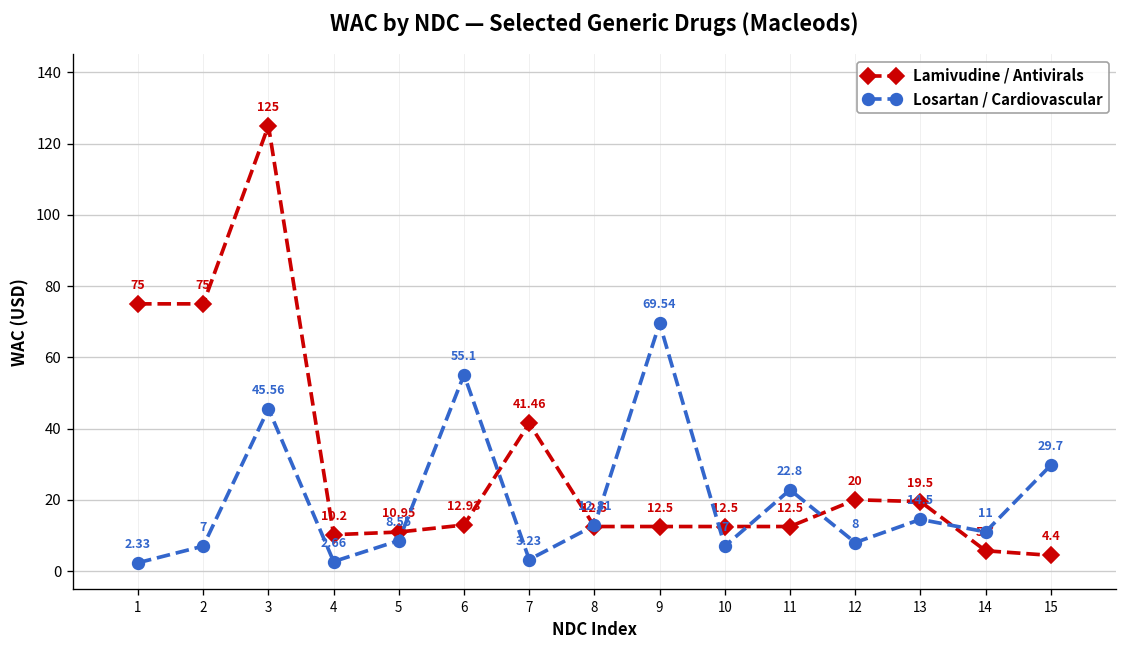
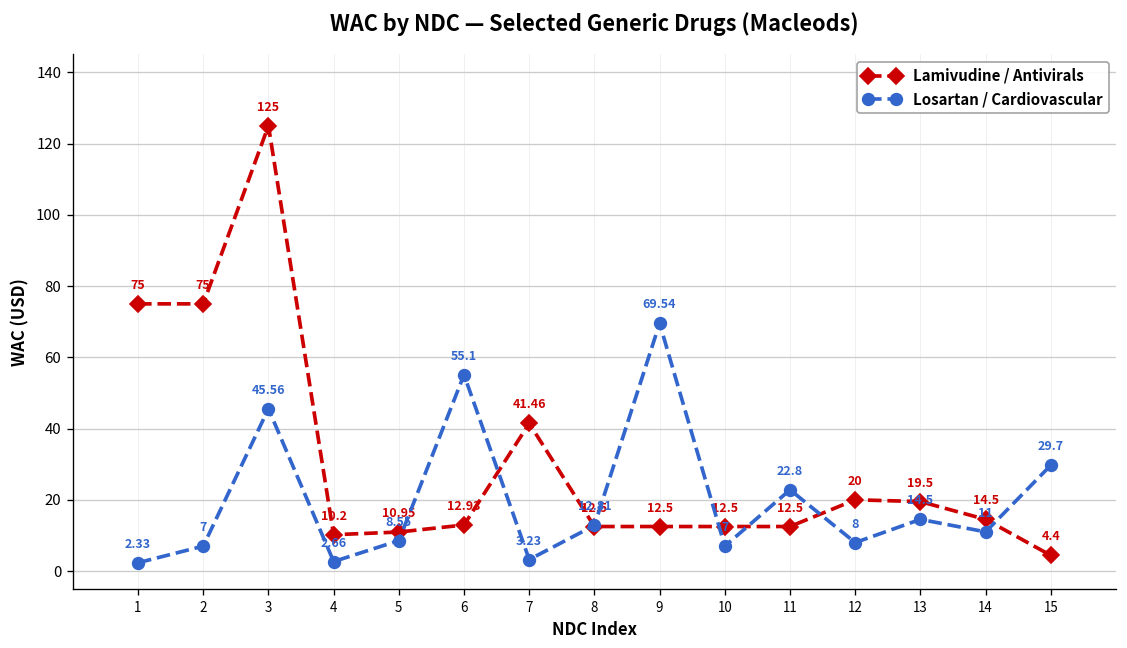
Lamivudine / Antivirals, 14: 5.7 -> 14.5
